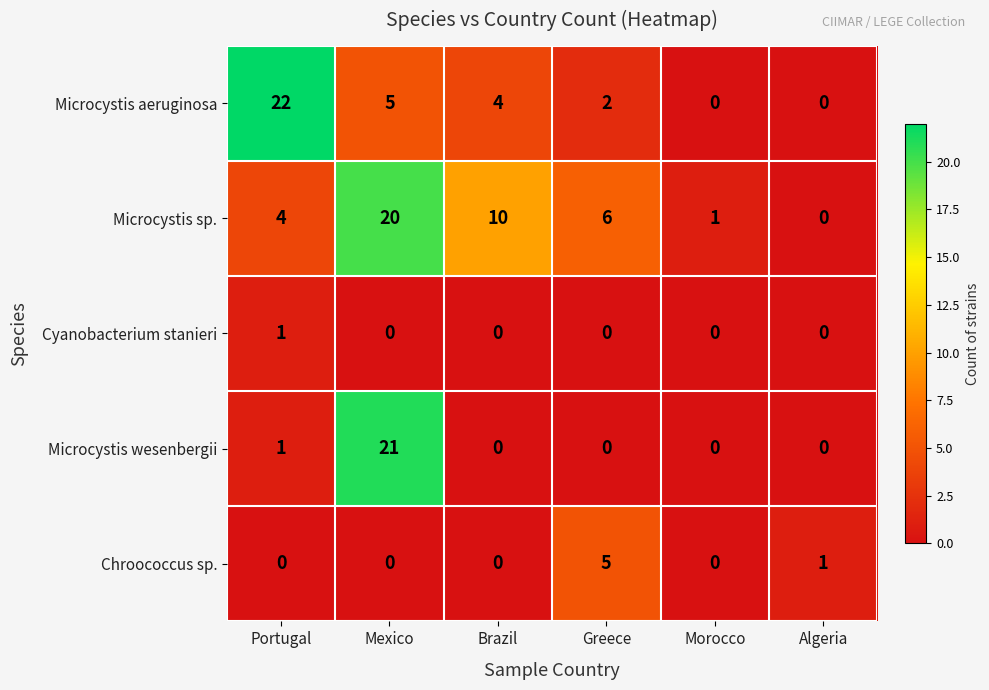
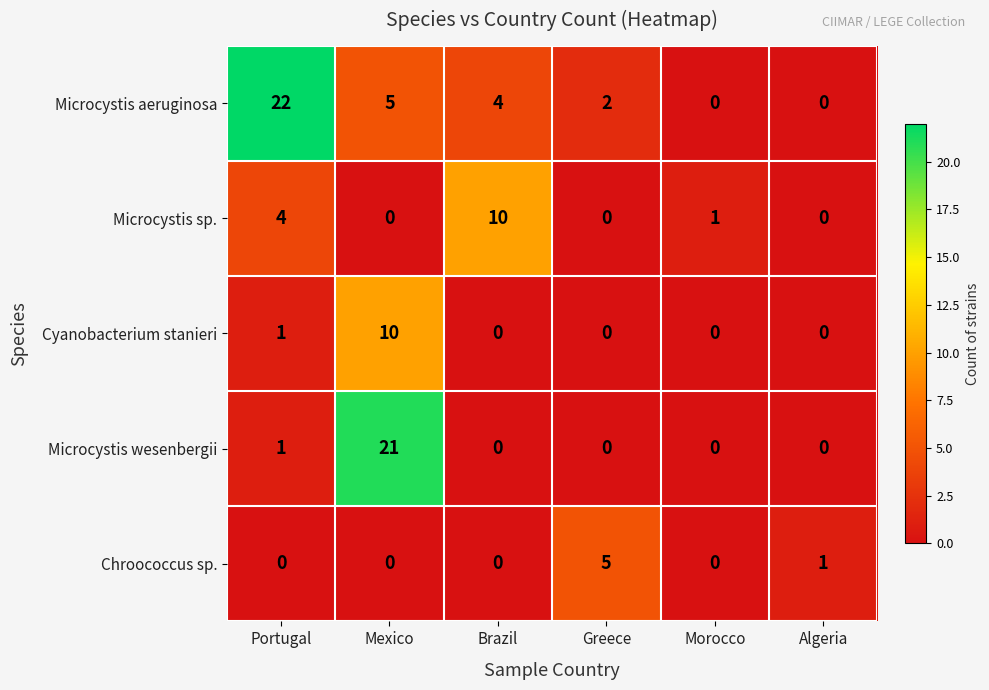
Microcystis sp., Mexico: 20 -> 0
Microcystis sp., Greece: 6 -> 0
Cyanobacterium stanieri, Mexico: 0 -> 10
